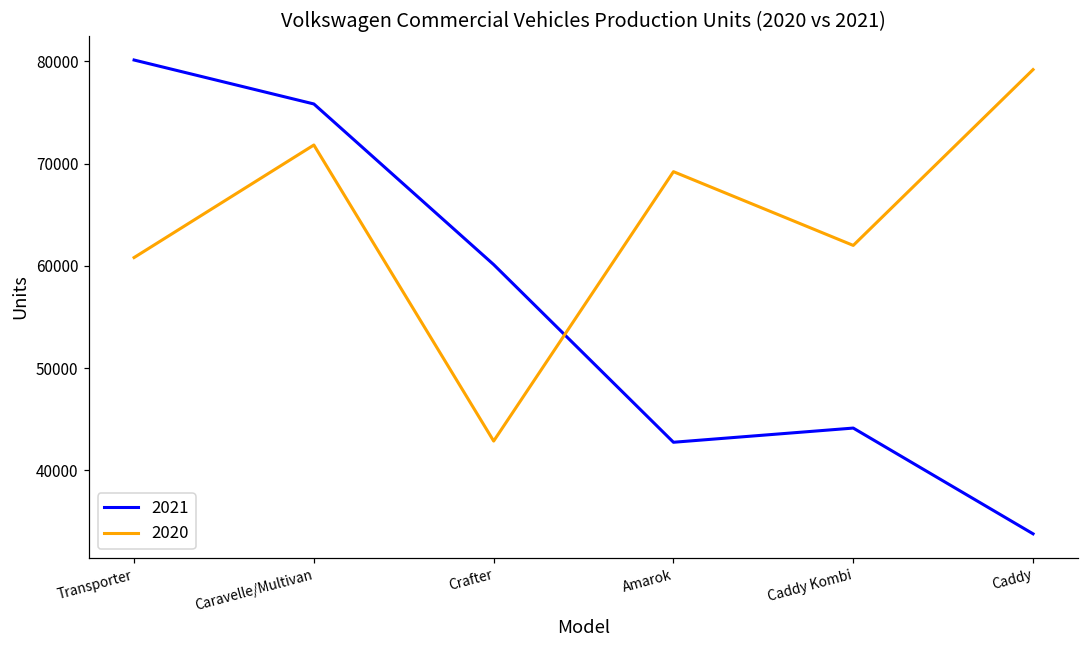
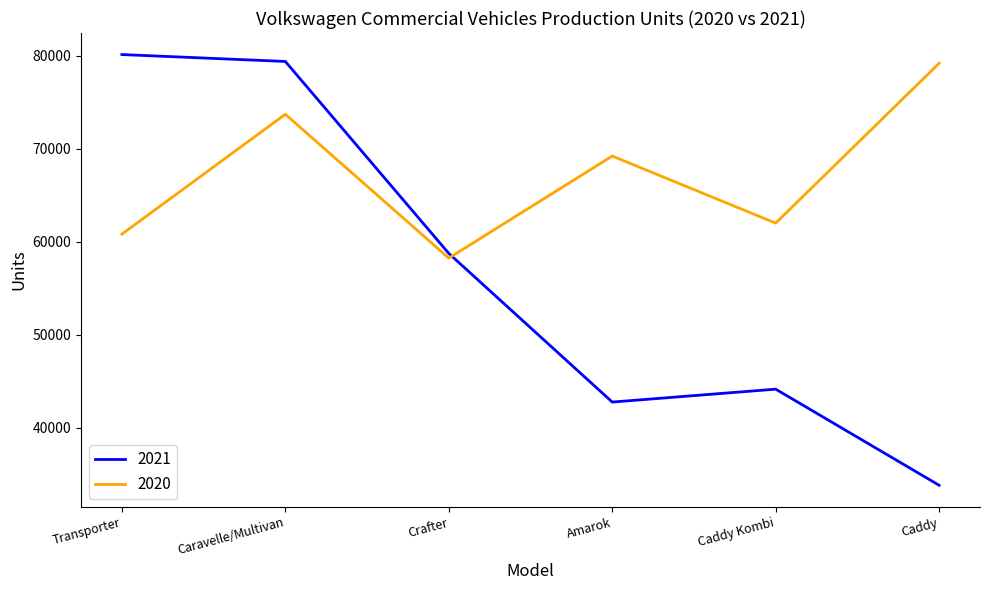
2021, Caravelle/Multivan: 76000 -> 79000
2020, Caravelle/Multivan: 72000 -> 74000
2021, Crafter: 60000 -> 59000
2020, Crafter: 43000 -> 58000
